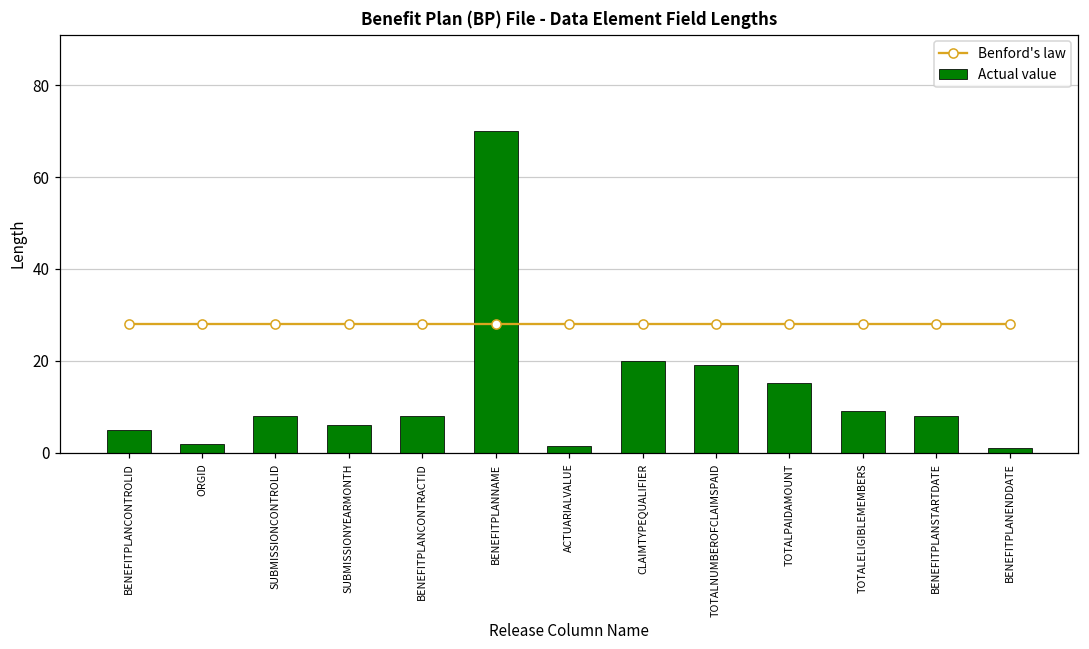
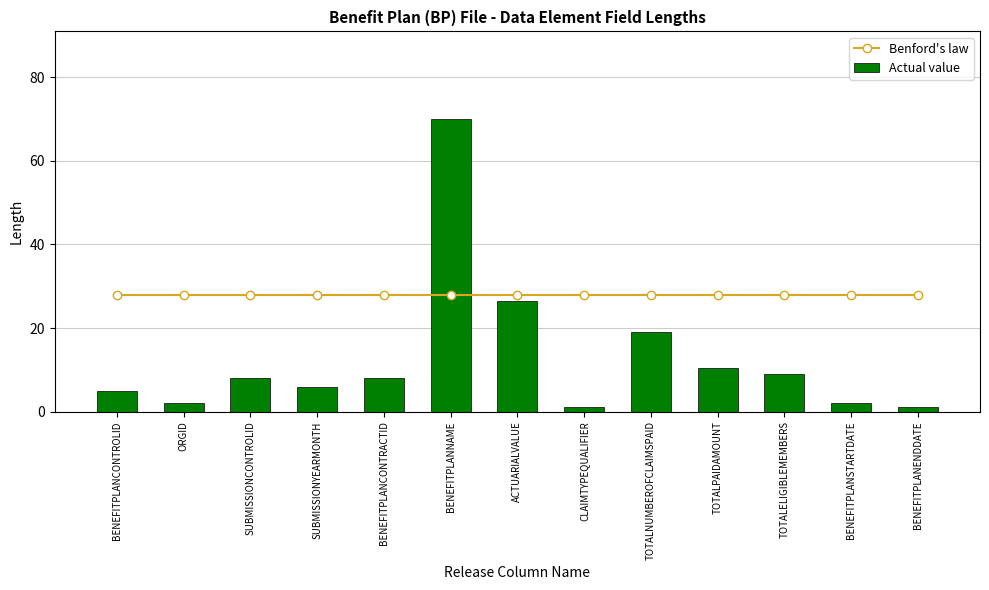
Actual value, ACTUARIALVALUE: 1 -> 26
Actual value, CLAIMTYPEQUALIFIER: 20 -> 1
Actual value, TOTALPAIDAMOUNT: 15 -> 10
Actual value, BENEFITPLANSTARTDATE: 8 -> 2
